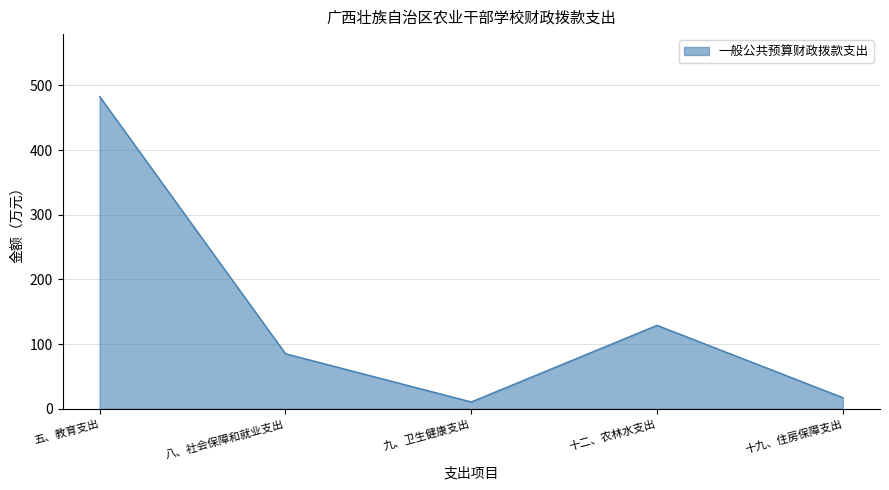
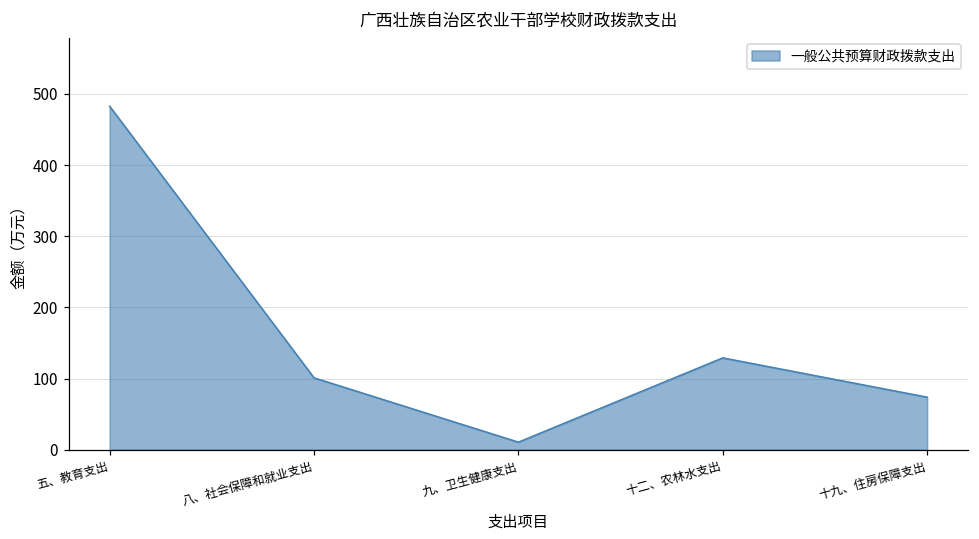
八、社会保障和就业支出: 90 -> 100
十九、住房保障支出: 20 -> 70
